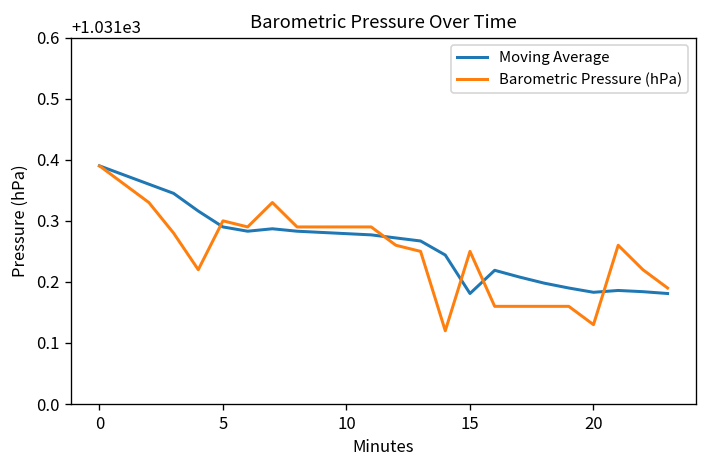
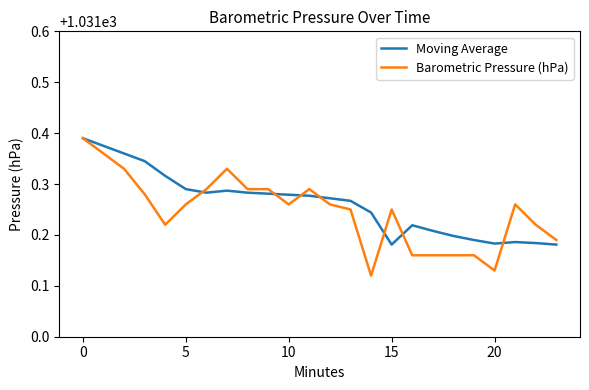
Barometric Pressure (hPa), 5: 1031.30 -> 1031.26
Barometric Pressure (hPa), 10: 1031.29 -> 1031.26
